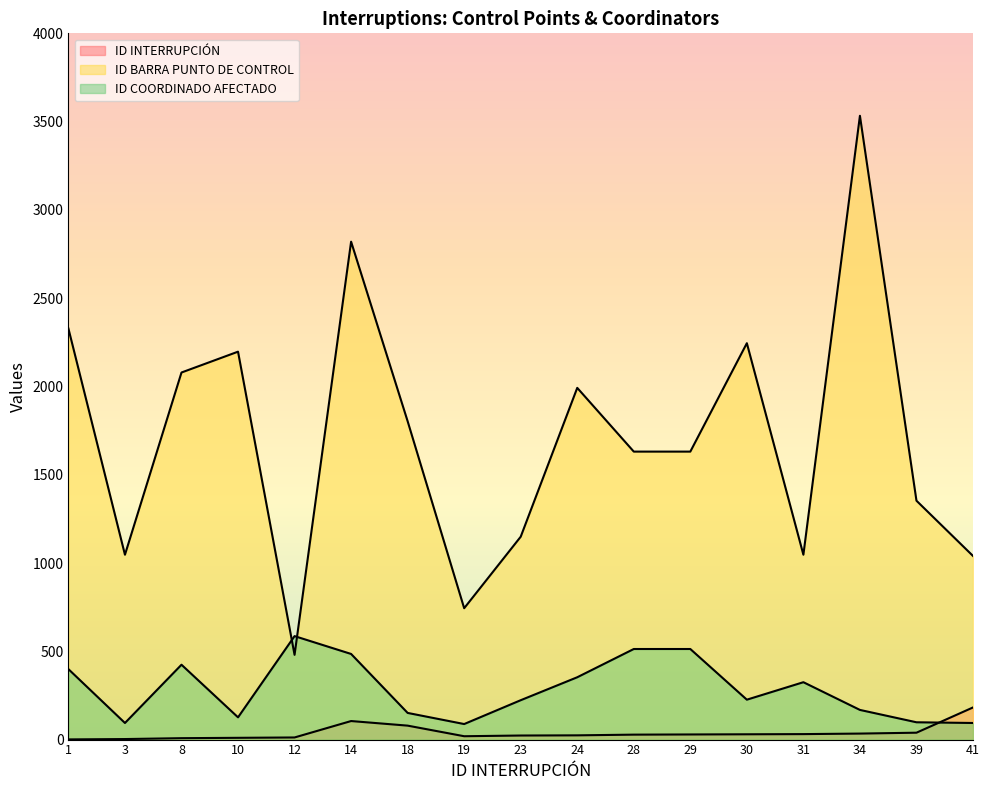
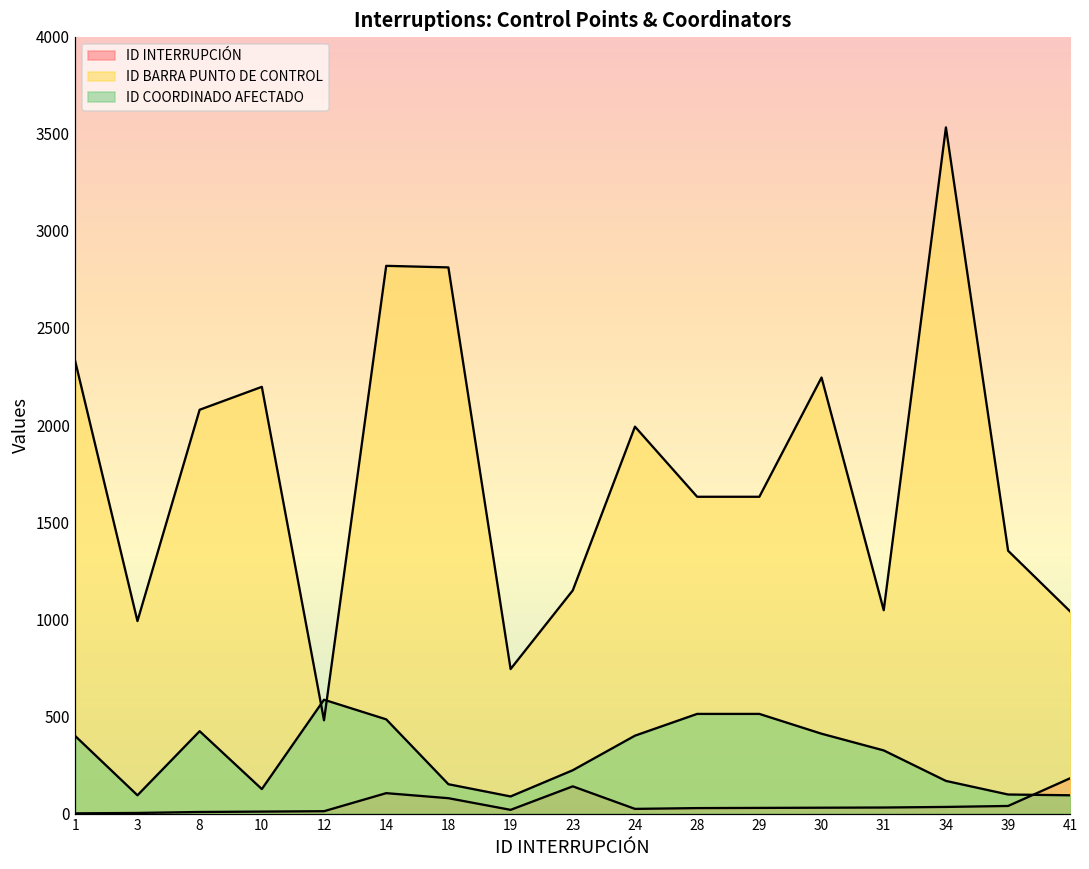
ID BARRA PUNTO DE CONTROL, 3: 1050 -> 990
ID BARRA PUNTO DE CONTROL, 18: 1800 -> 2810
ID INTERRUPCIÓN, 23: 20 -> 140
ID COORDINADO AFECTADO, 24: 350 -> 400
ID COORDINADO AFECTADO, 30: 230 -> 410
